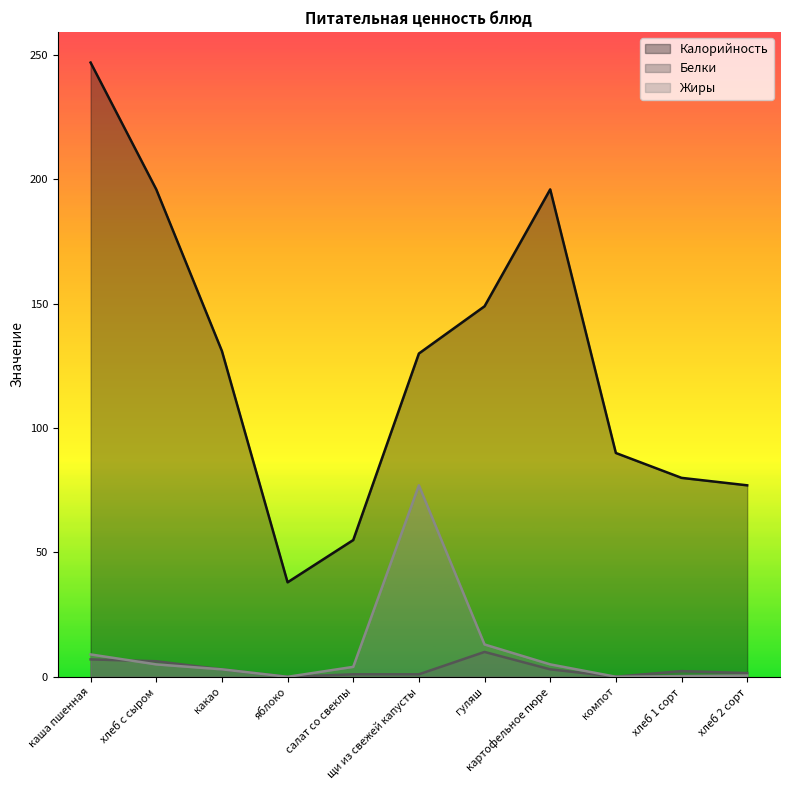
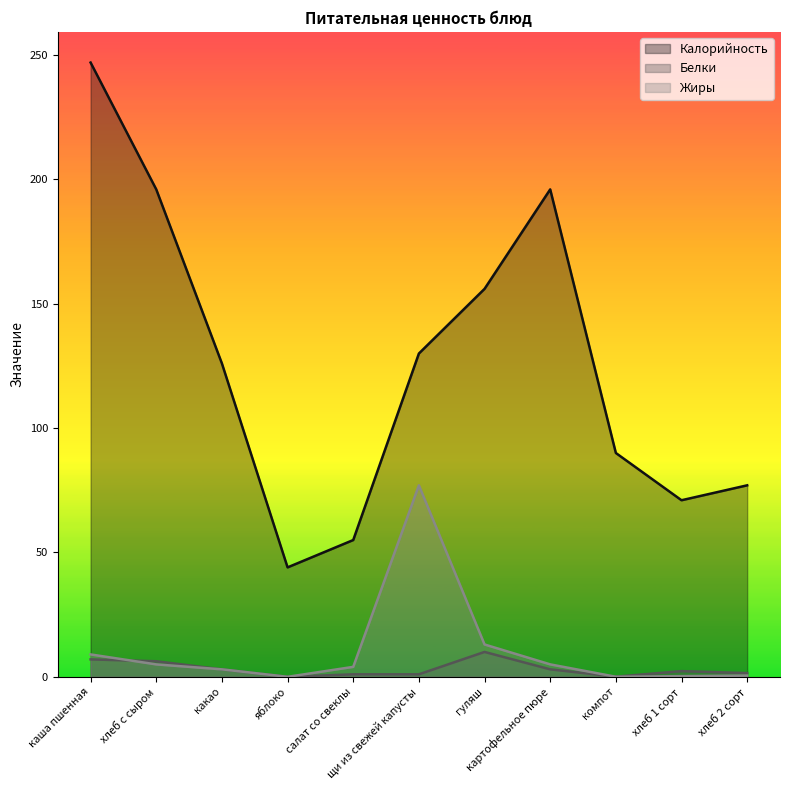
Калорийность, какао: 131 -> 126
Калорийность, яблоко: 38 -> 44
Калорийность, гуляш: 149 -> 156
Калорийность, хлеб 1 сорт: 80 -> 71
